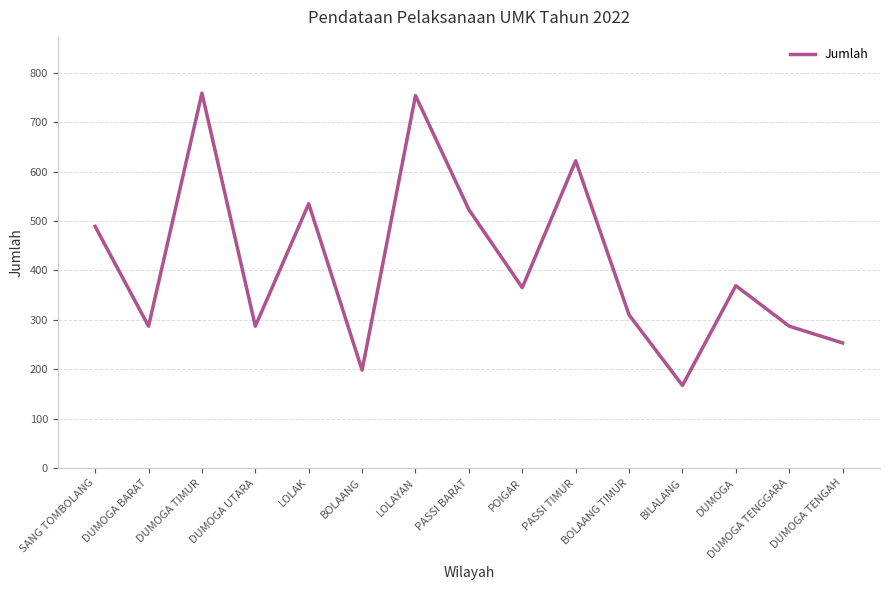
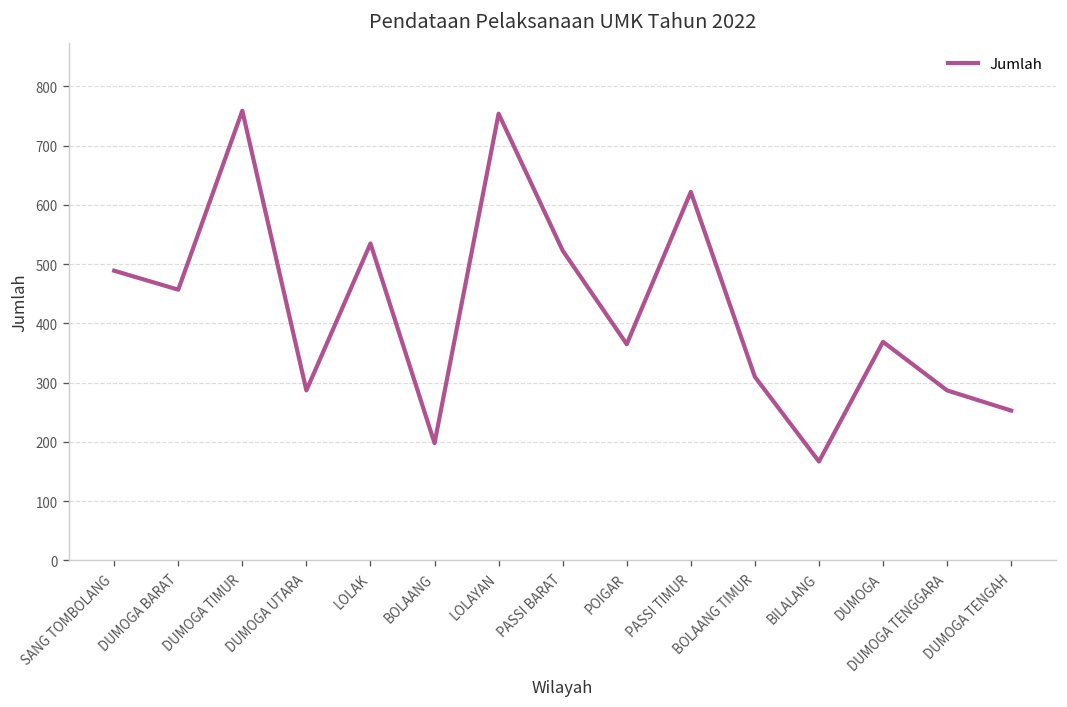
DUMOGA BARAT: 290 -> 460
